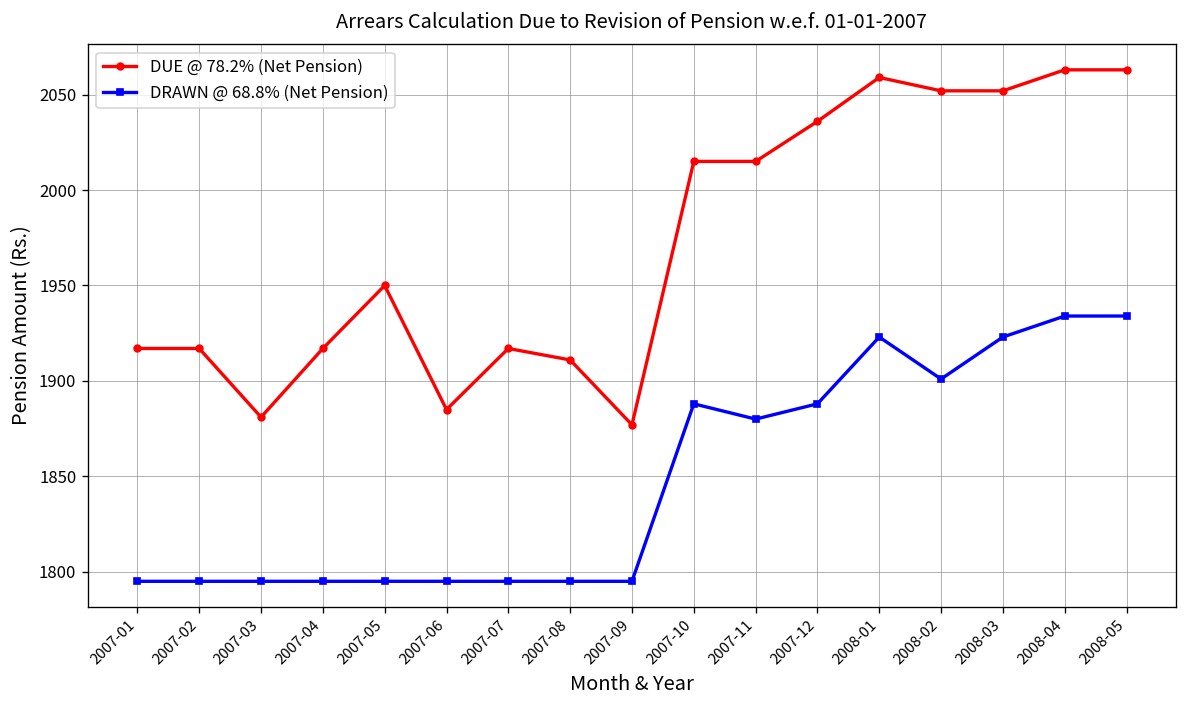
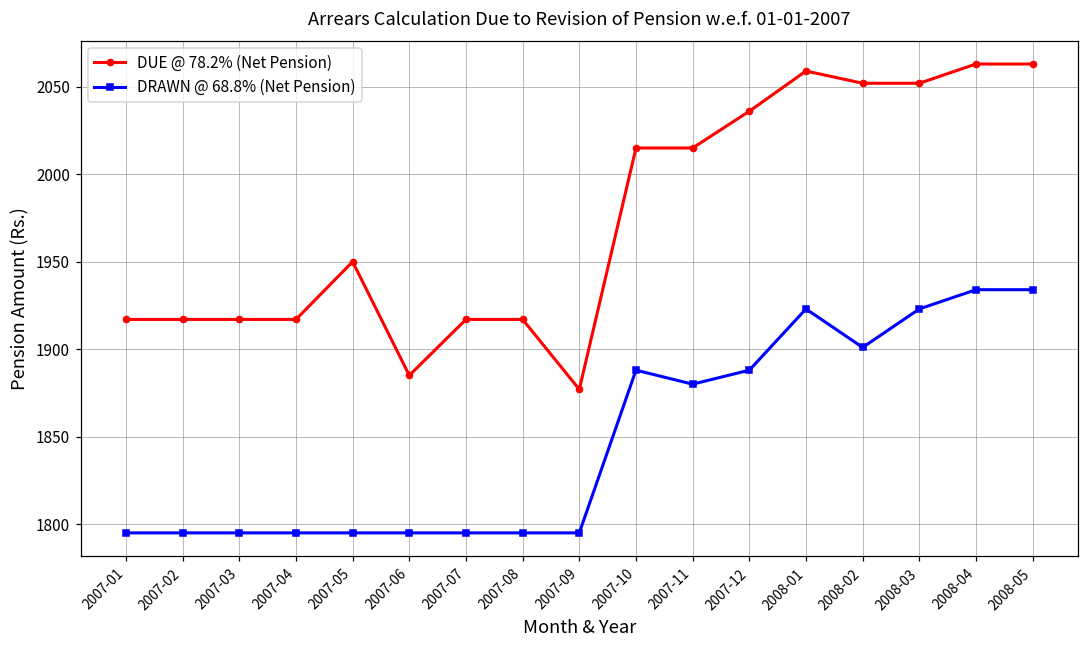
DUE @ 78.2% (Net Pension), 2007-03: 1881 -> 1917
DUE @ 78.2% (Net Pension), 2007-08: 1911 -> 1917
